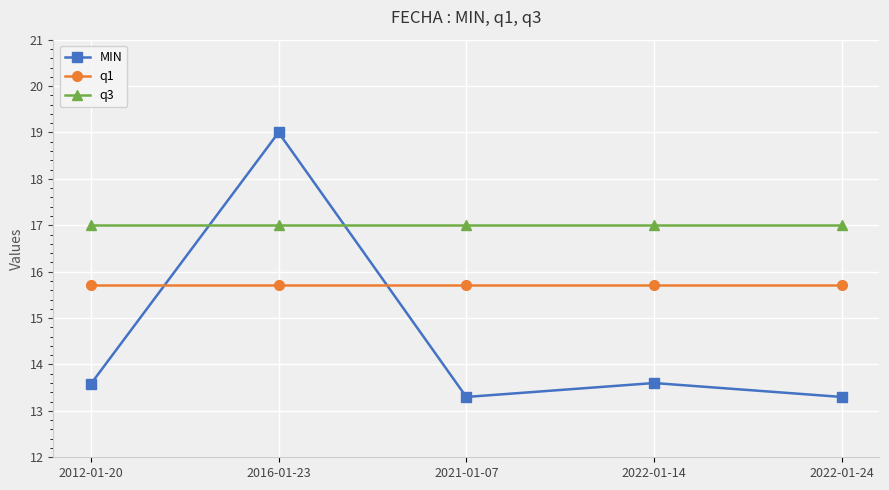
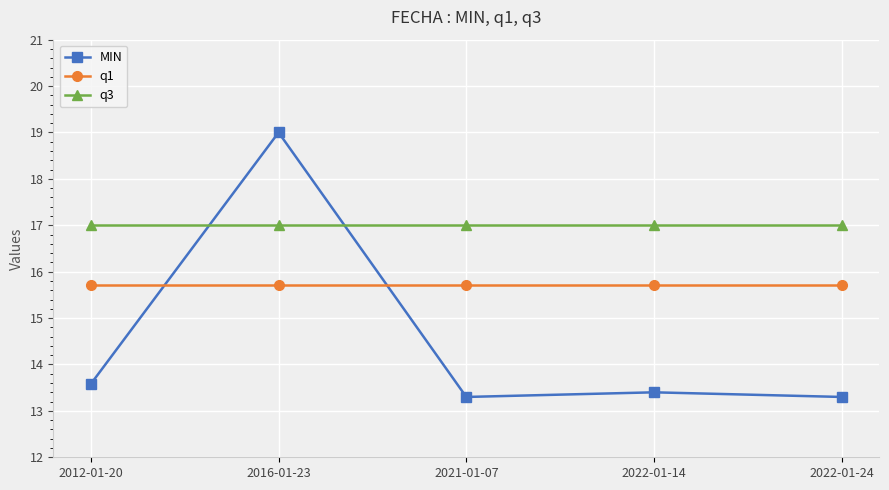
MIN, 2022-01-14: 13.6 -> 13.4
